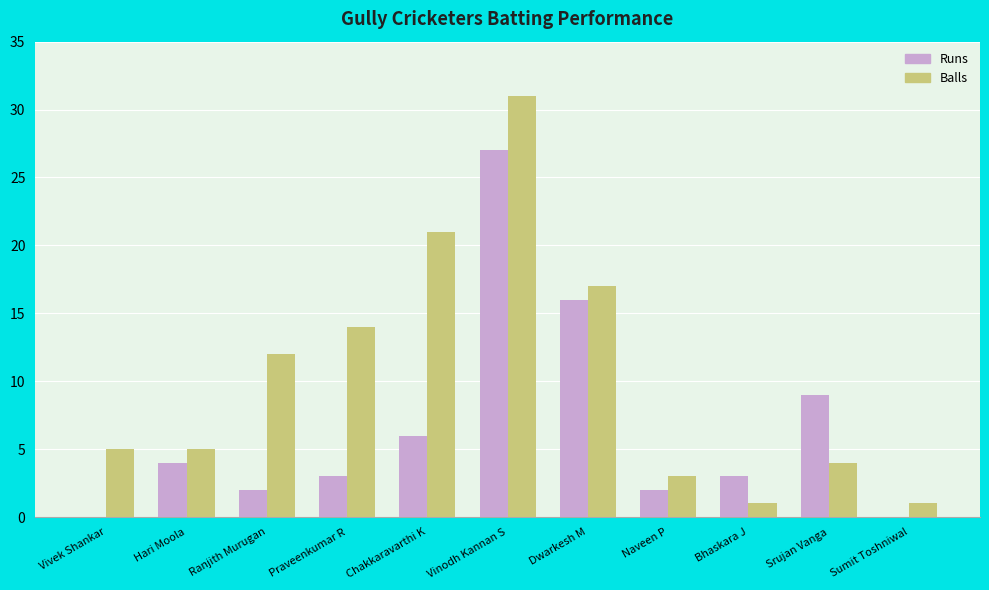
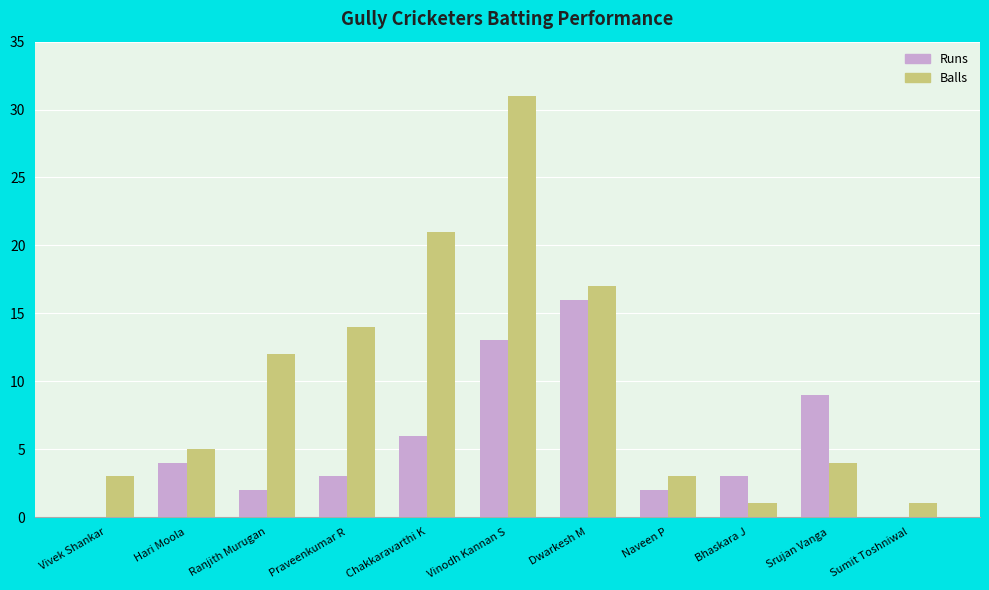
Balls, Vivek Shankar: 5 -> 3
Runs, Vinodh Kannan S: 27 -> 13
